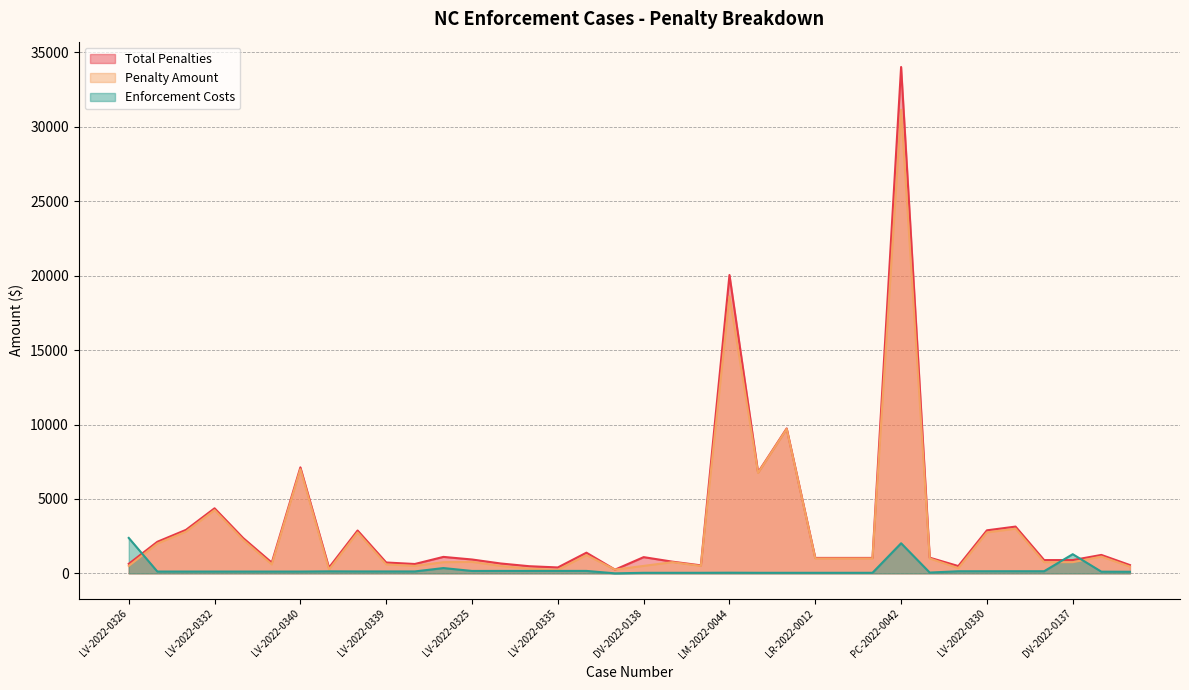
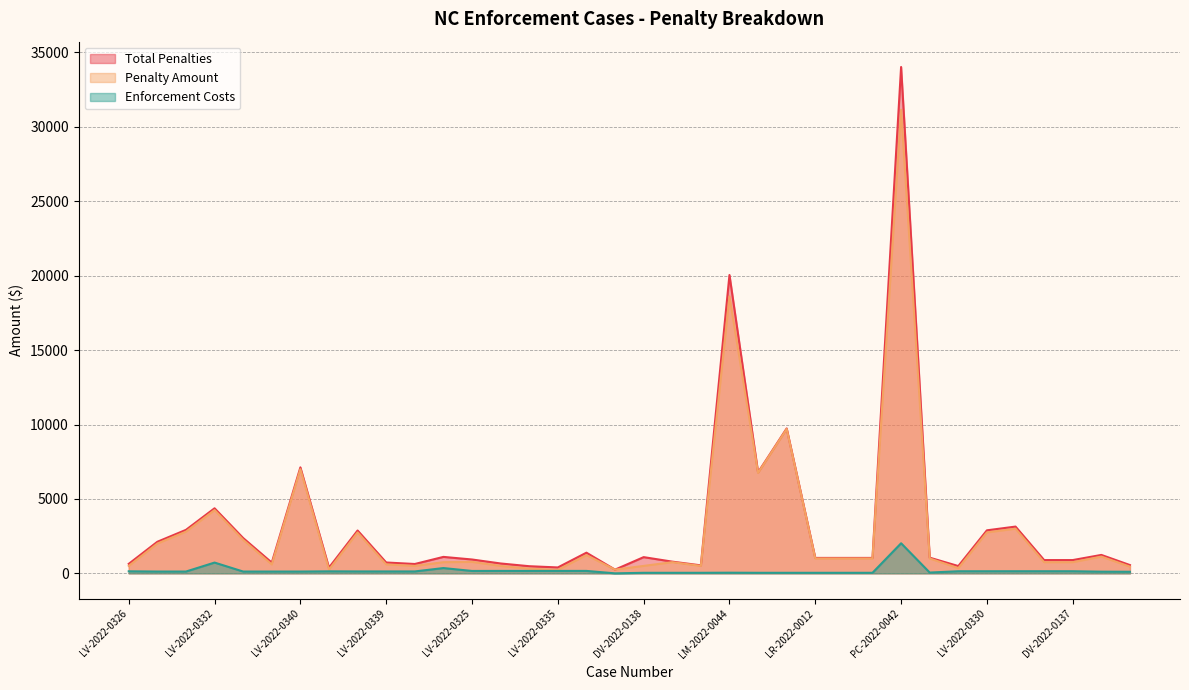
Enforcement Costs, LV-2022-0326: 2400 -> 100
Enforcement Costs, LV-2022-0332: 100 -> 700
Enforcement Costs, DV-2022-0137: 1300 -> 100
